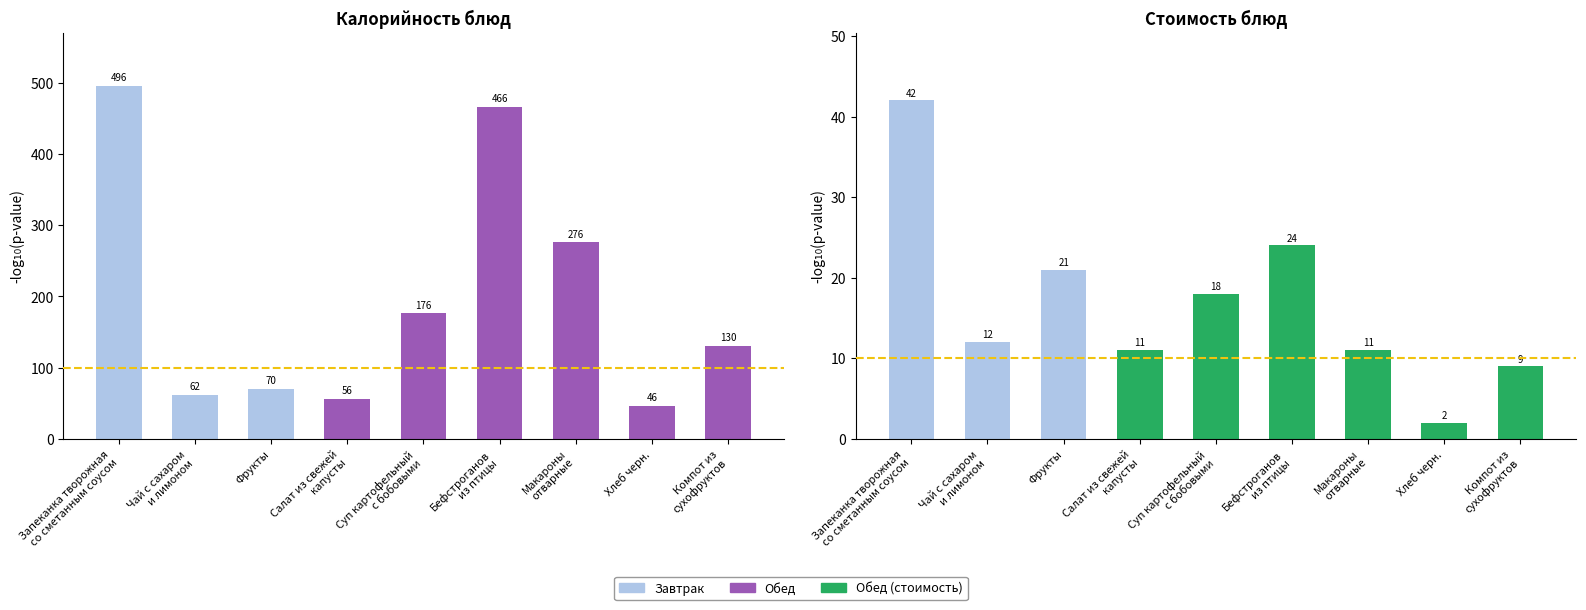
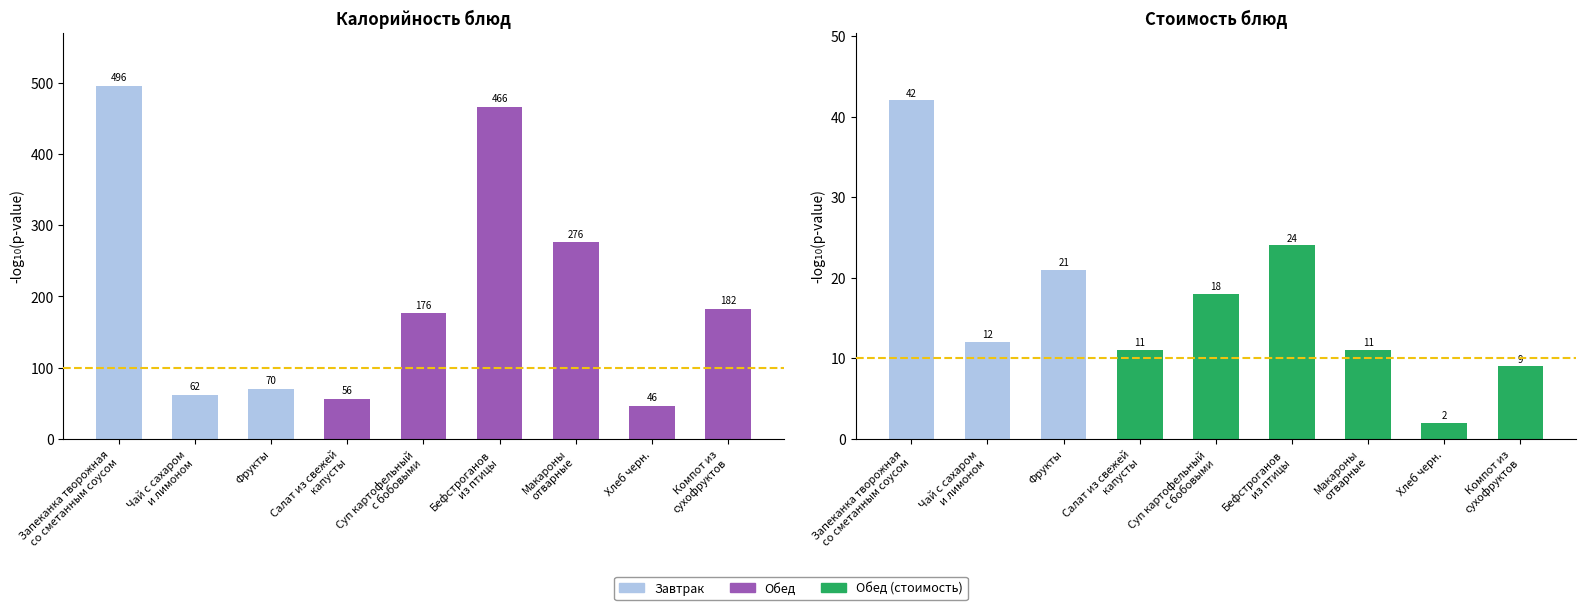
Калорийность блюд, Компот из сухофруктов: 130 -> 182
